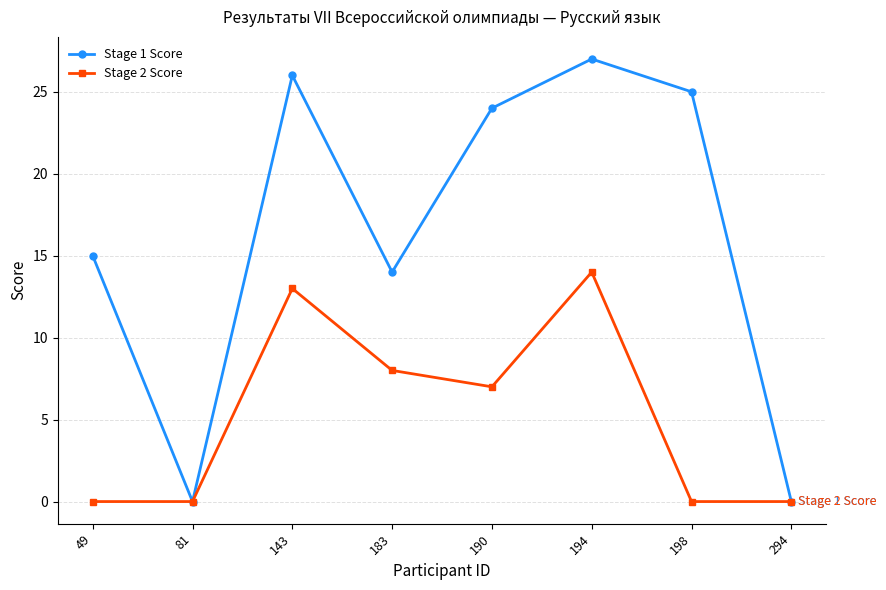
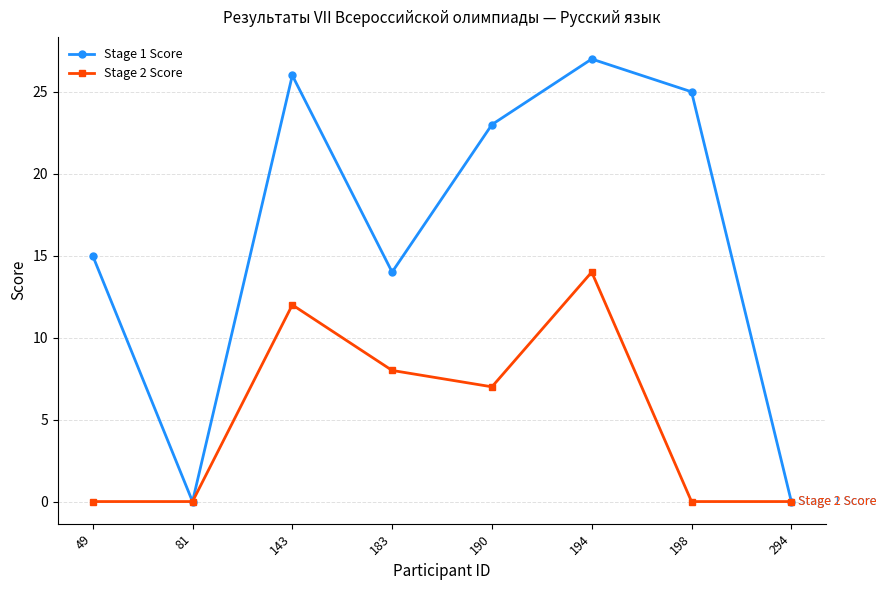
Stage 2 Score, 143: 13 -> 12
Stage 1 Score, 190: 24 -> 23
